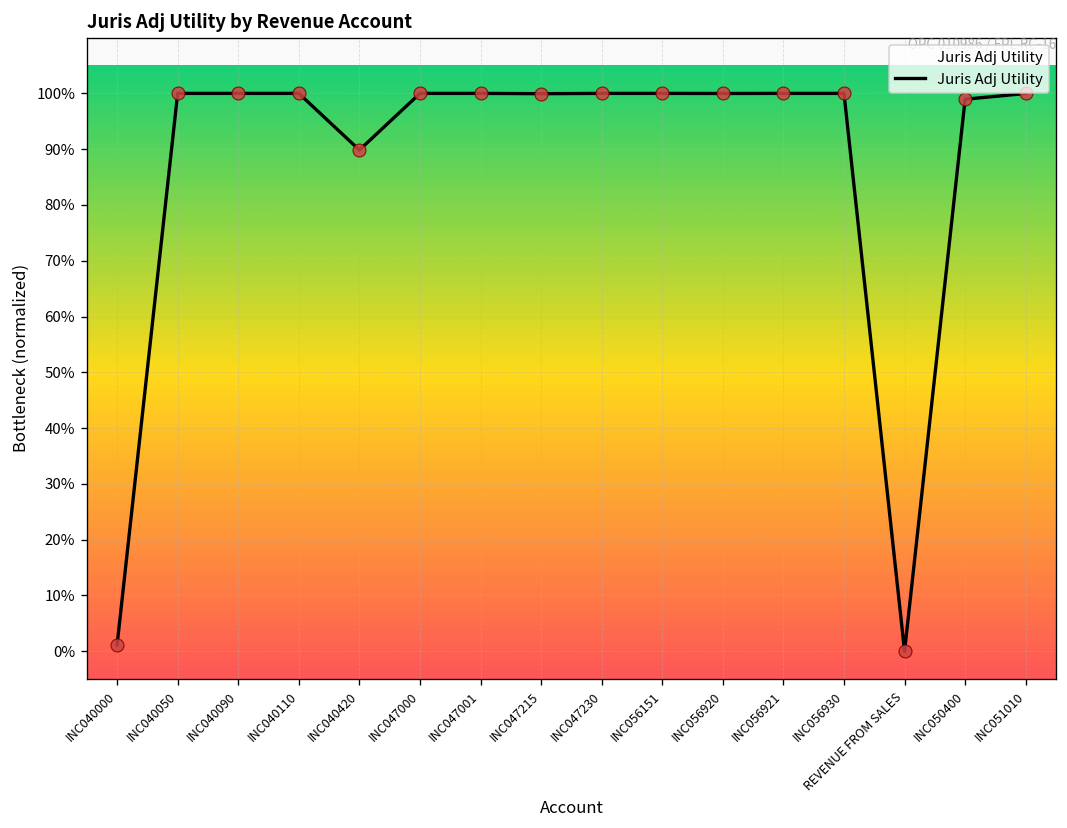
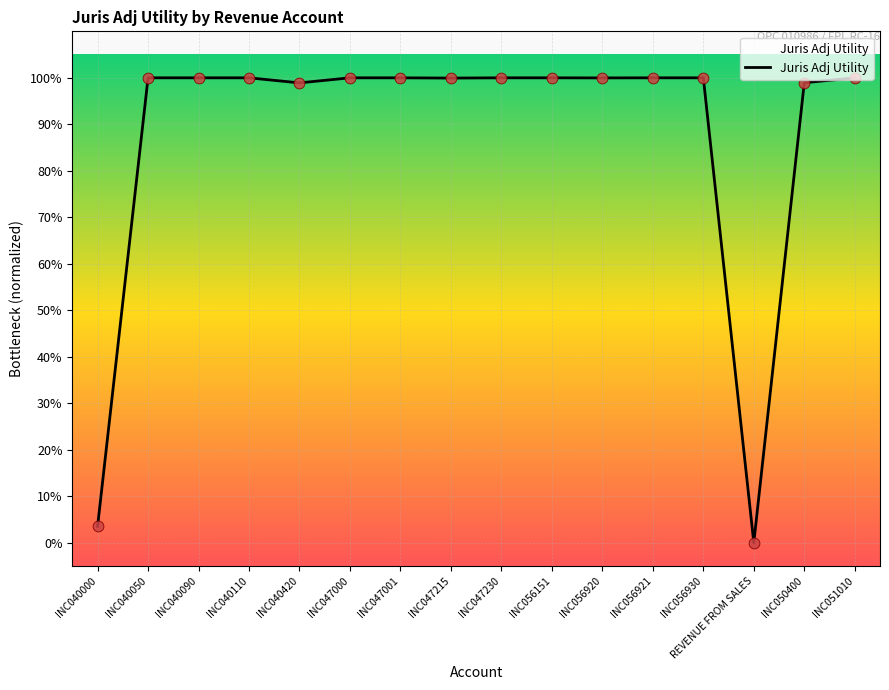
INC040000: 1% -> 4%
INC040420: 90% -> 99%
